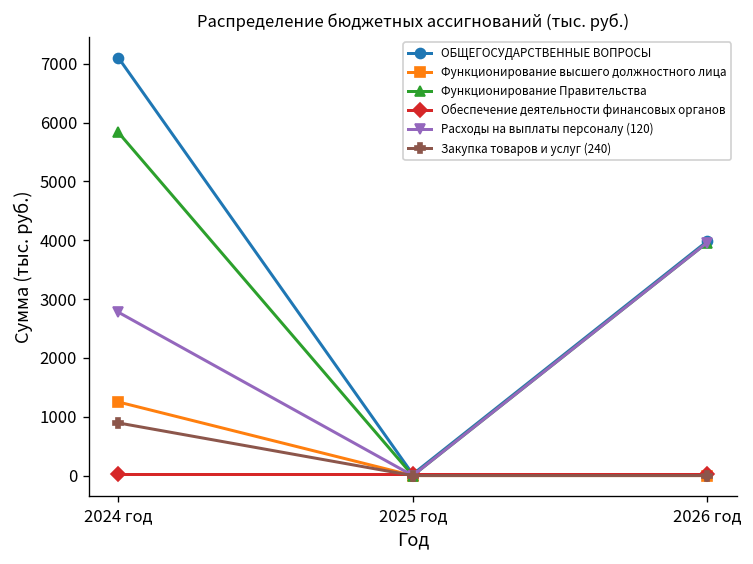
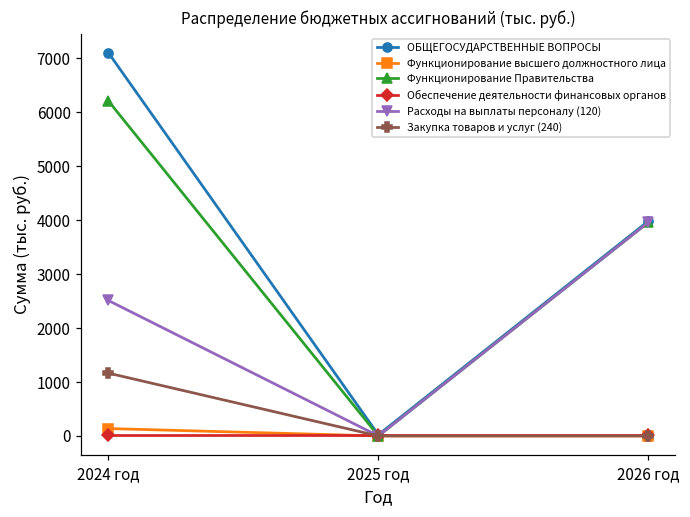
Функционирование высшего должностного лица, 2024 год: 1300 -> 100
Функционирование Правительства, 2024 год: 5800 -> 6200
Расходы на выплаты персоналу (120), 2024 год: 2800 -> 2500
Закупка товаров и услуг (240), 2024 год: 900 -> 1200
